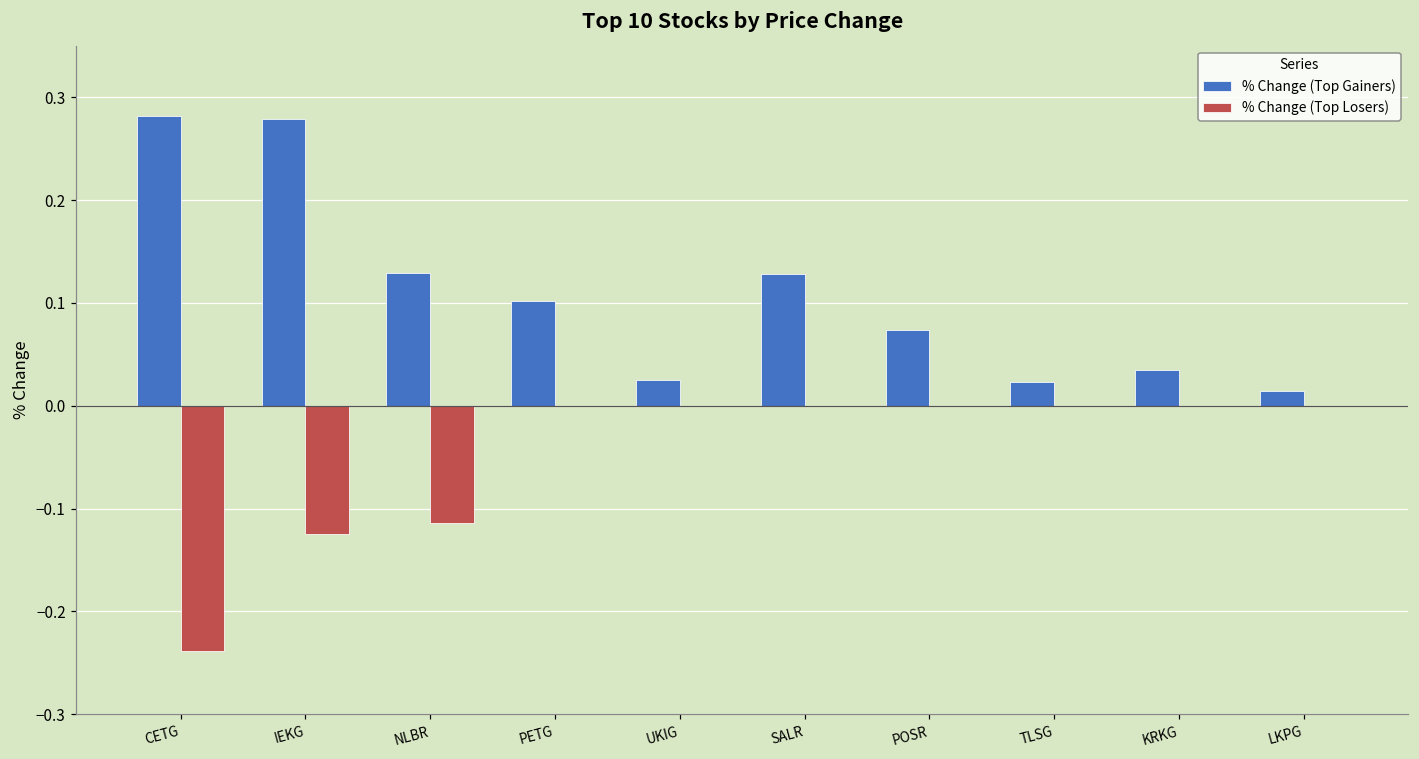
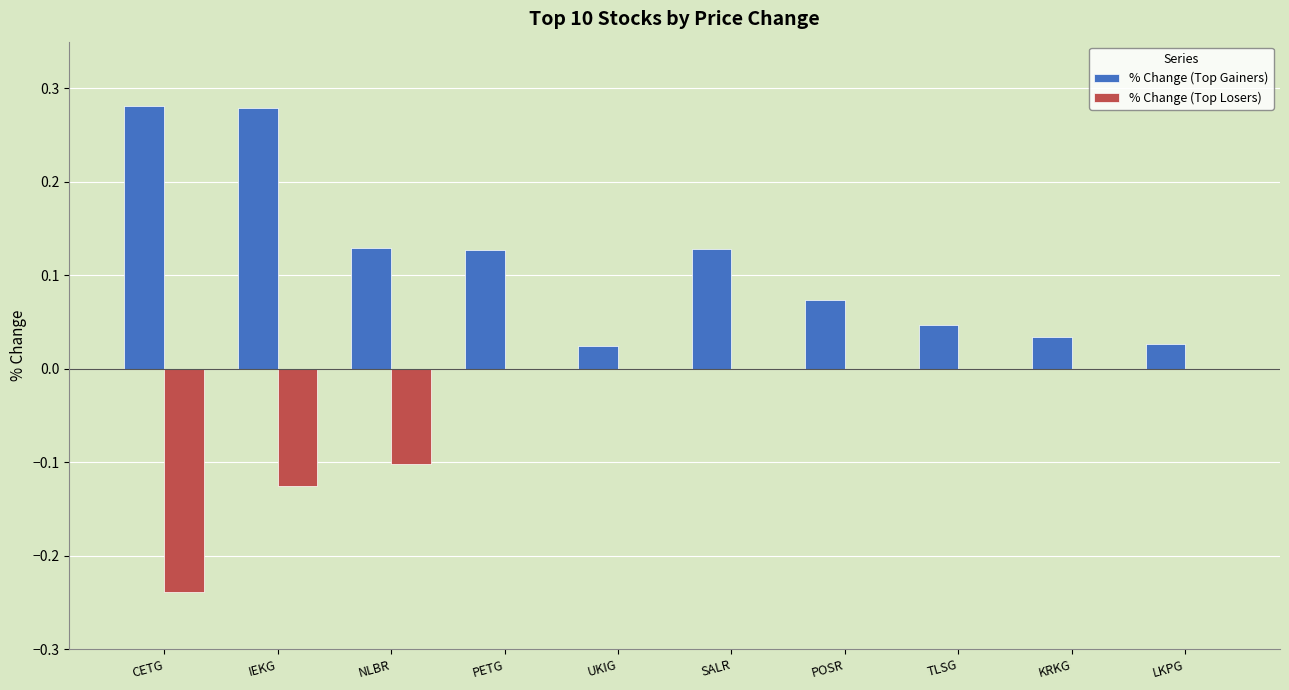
% Change (Top Losers), NLBR: -0.11 -> -0.10
% Change (Top Gainers), PETG: 0.10 -> 0.13
% Change (Top Gainers), TLSG: 0.02 -> 0.05
% Change (Top Gainers), LKPG: 0.01 -> 0.03
